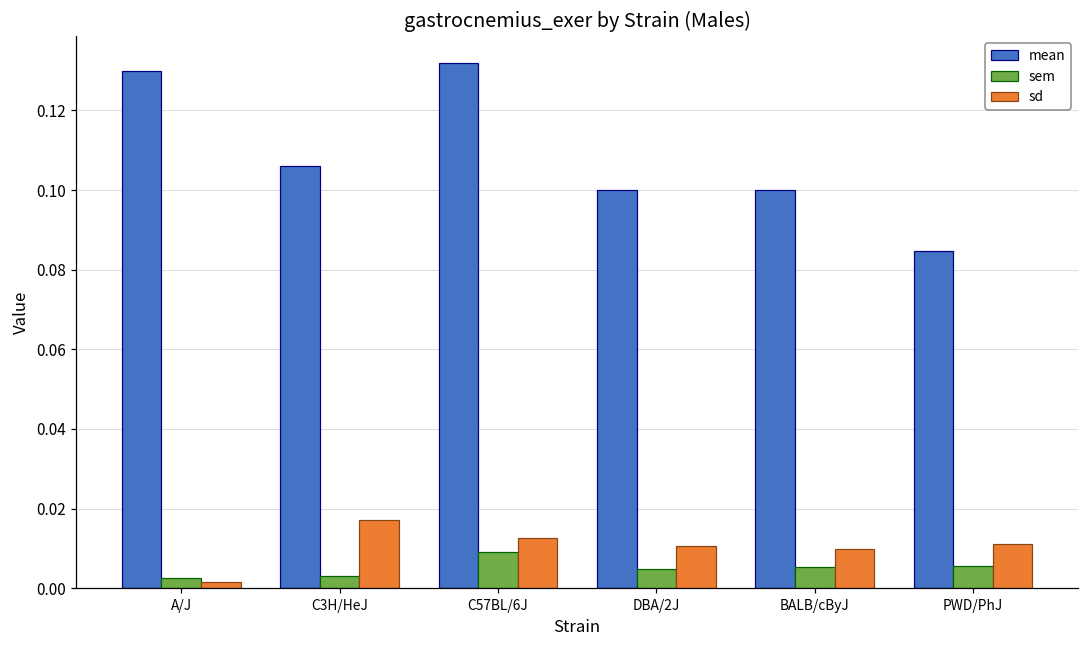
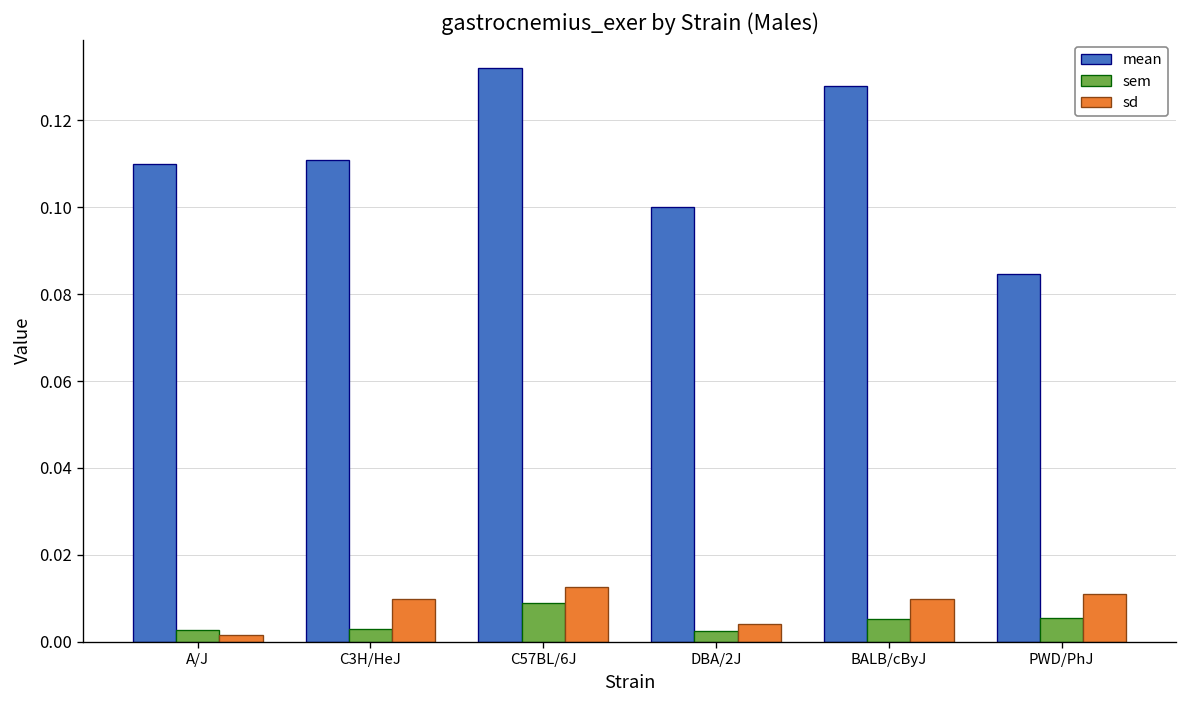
mean, A/J: 0.13 -> 0.11
mean, C3H/HeJ: 0.106 -> 0.111
sd, C3H/HeJ: 0.017 -> 0.010
sem, DBA/2J: 0.005 -> 0.003
sd, DBA/2J: 0.011 -> 0.004
mean, BALB/cByJ: 0.100 -> 0.128
